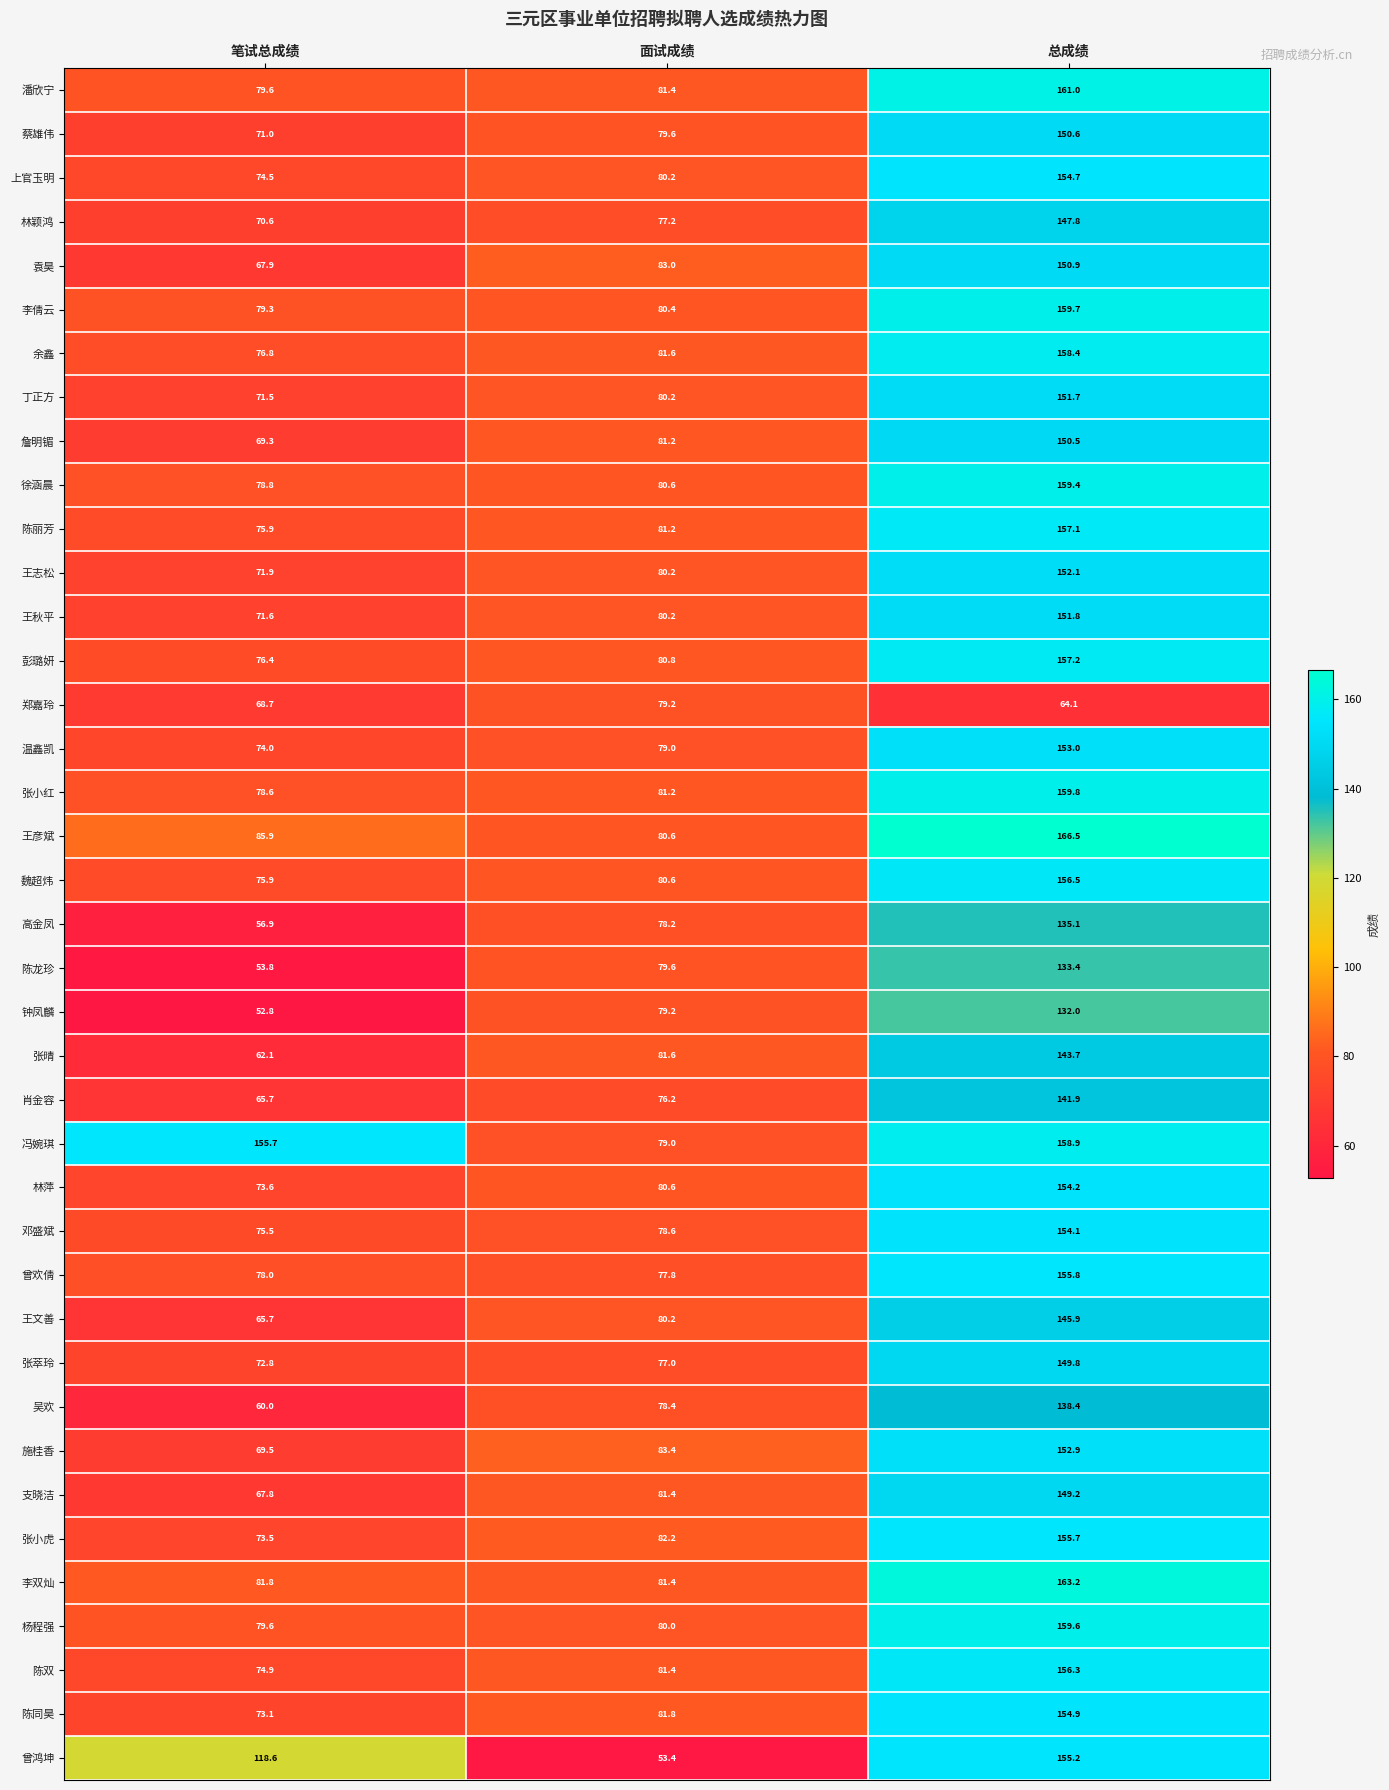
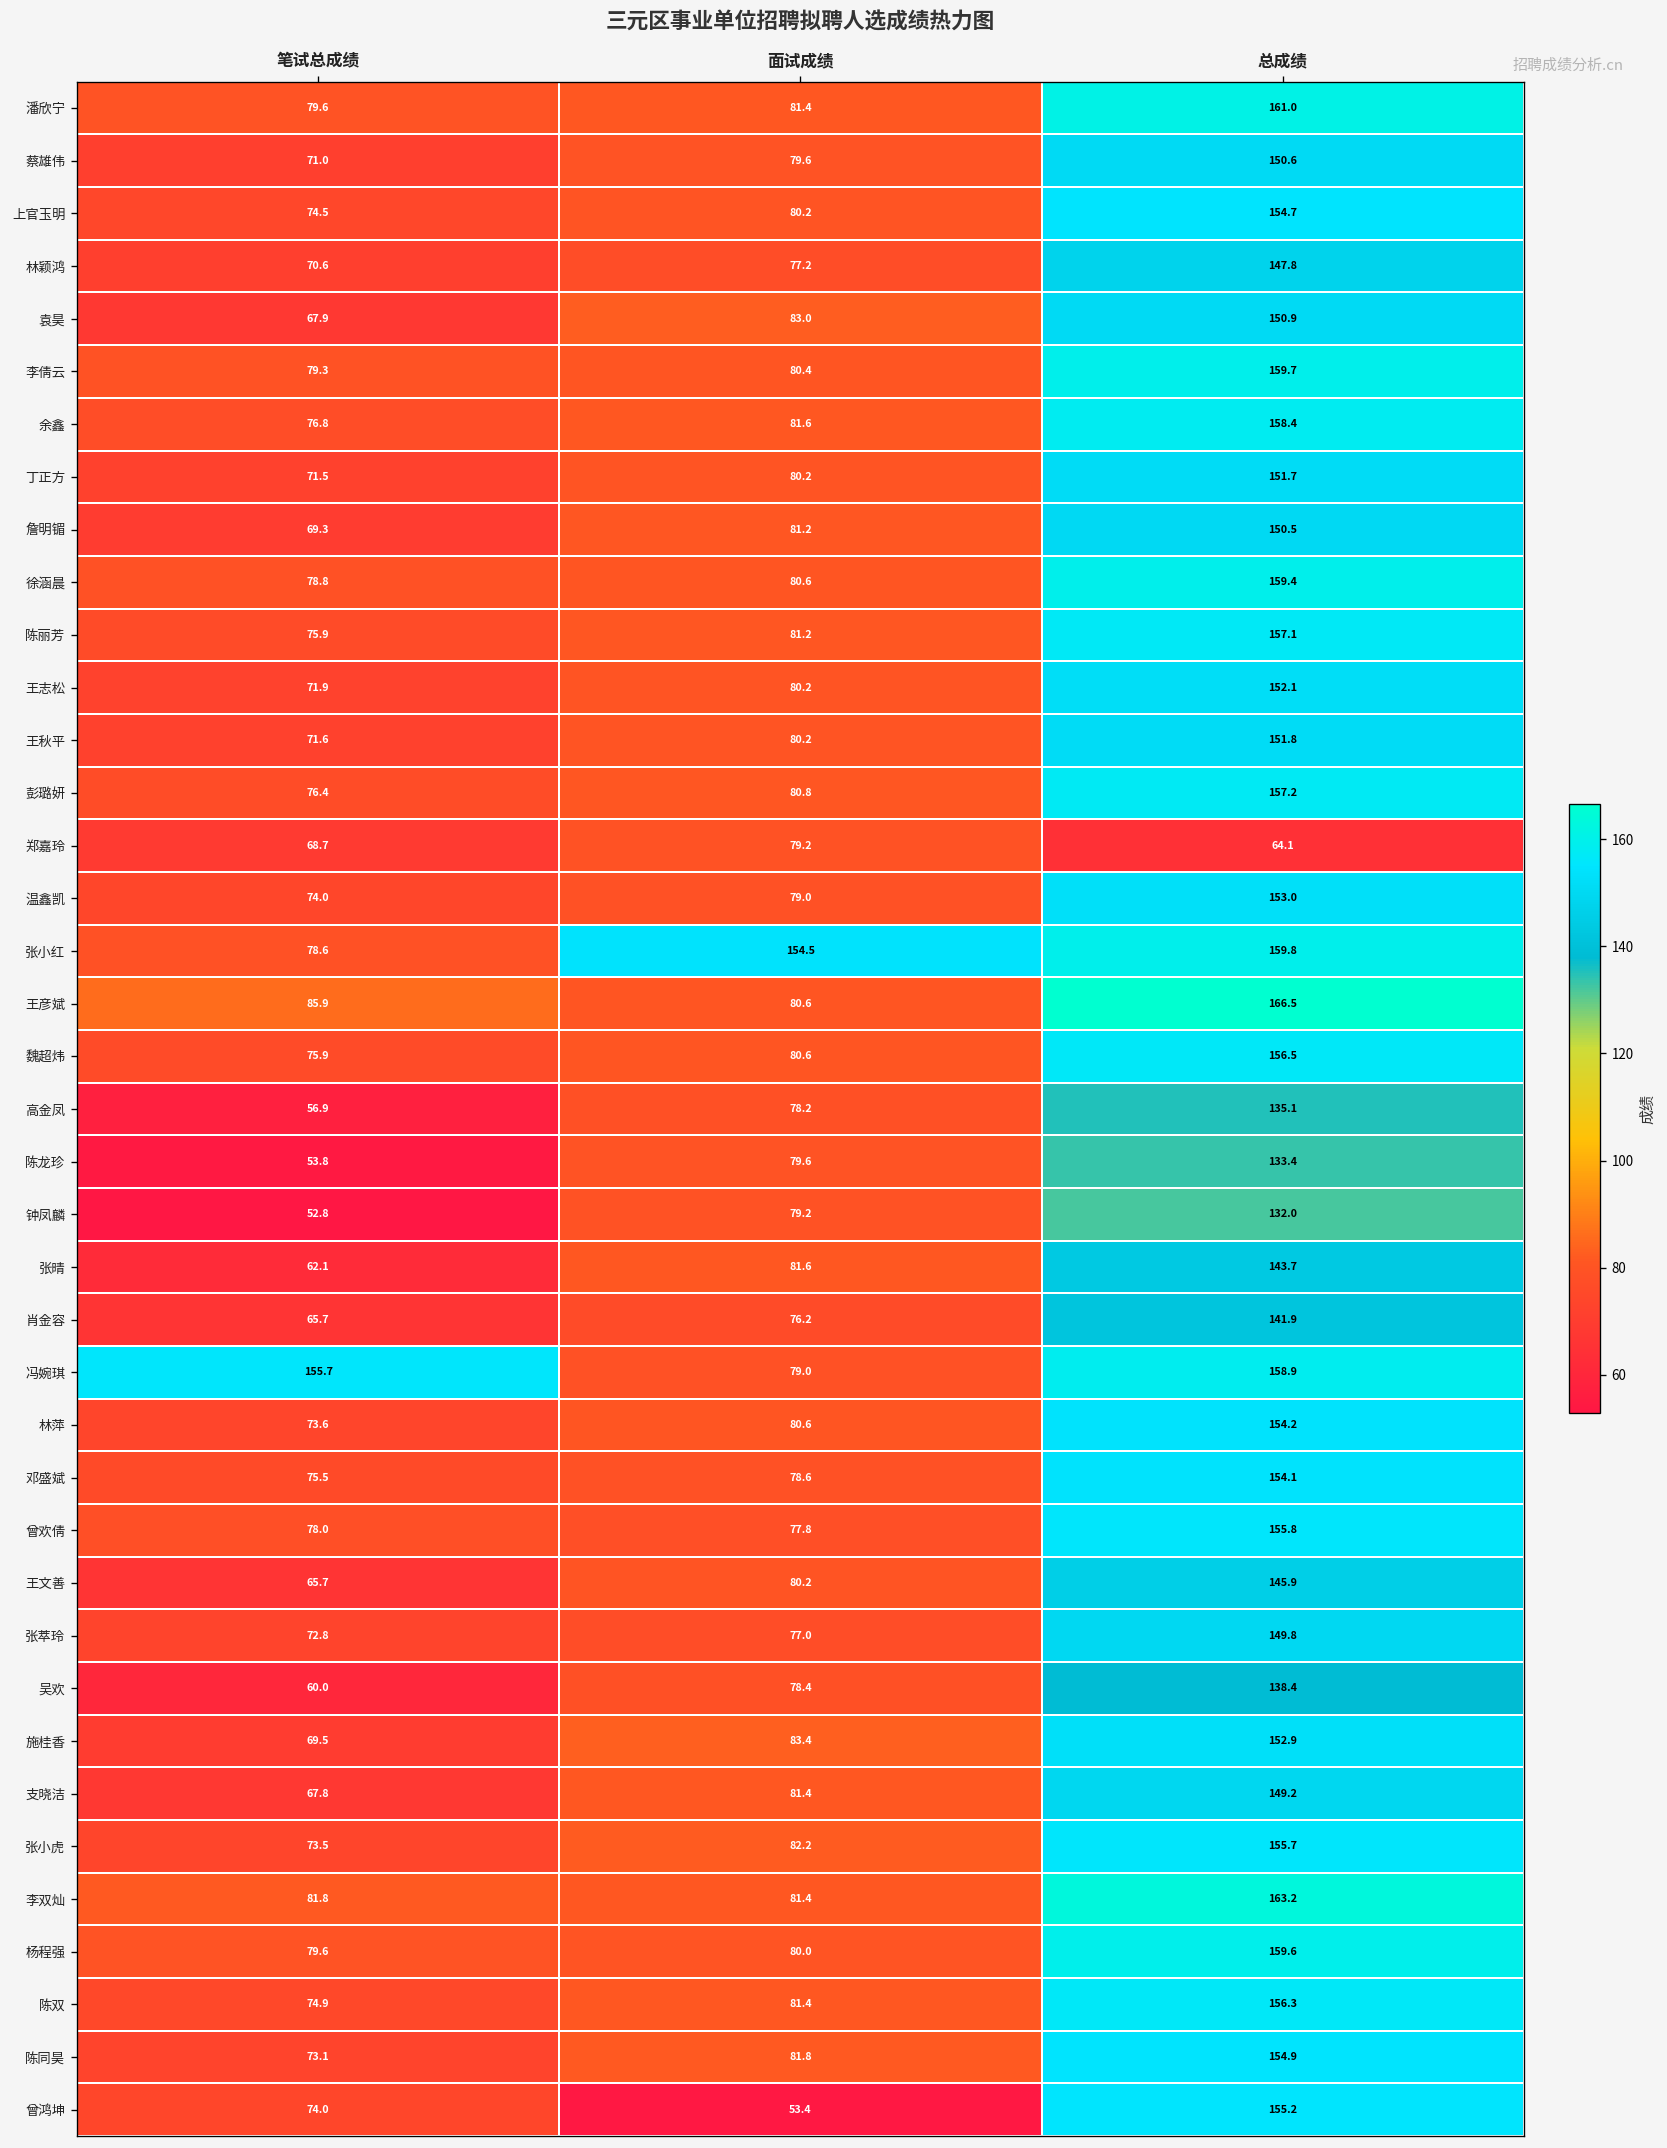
张小红, 面试成绩: 81.2 -> 154.5
曾鸿坤, 笔试总成绩: 118.6 -> 74.0
